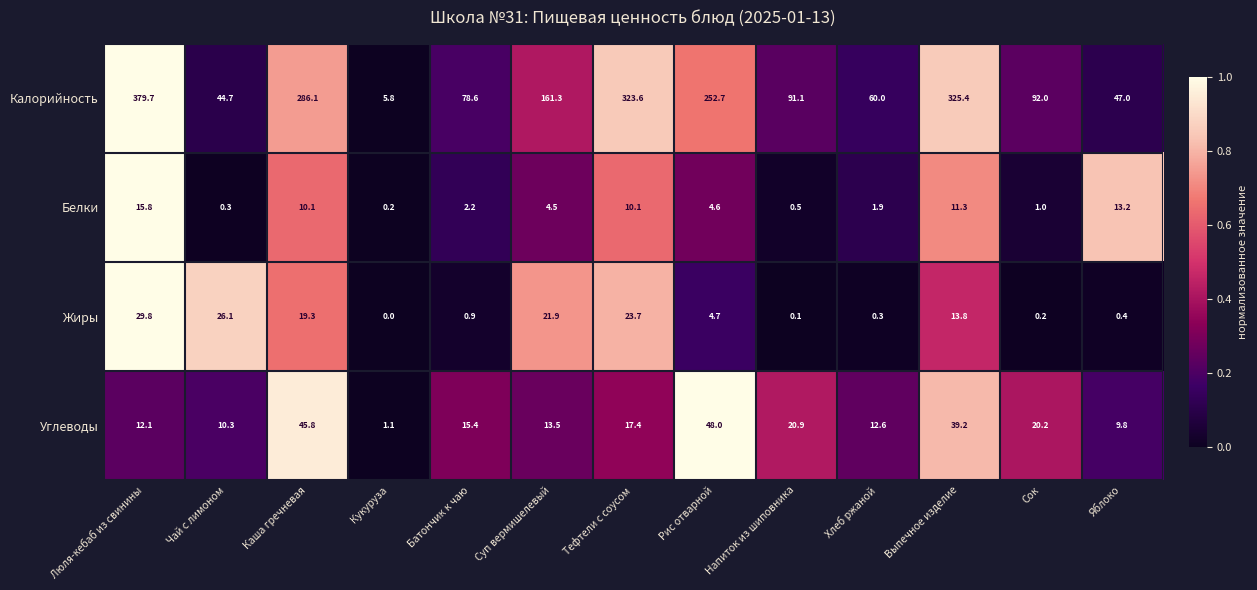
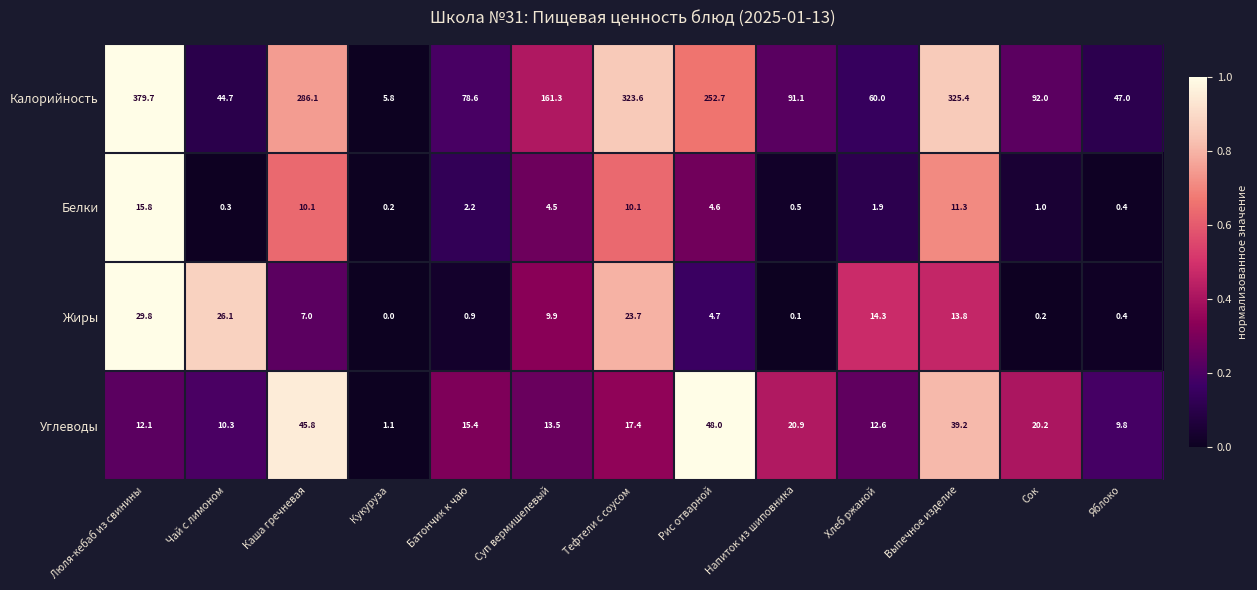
Белки, Яблоко: 13.2 -> 0.4
Жиры, Каша гречневая: 19.3 -> 7.0
Жиры, Суп вермишелевый: 21.9 -> 9.9
Жиры, Хлеб ржаной: 0.3 -> 14.3
